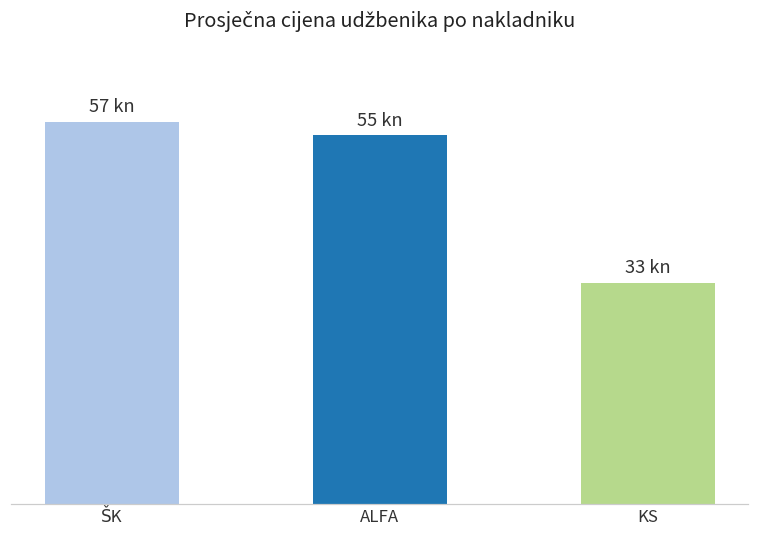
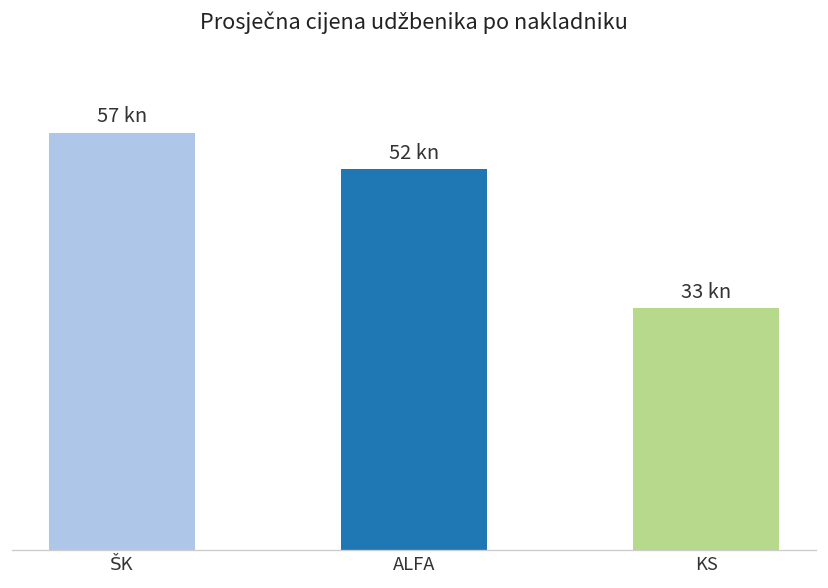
ALFA: 55 -> 52
